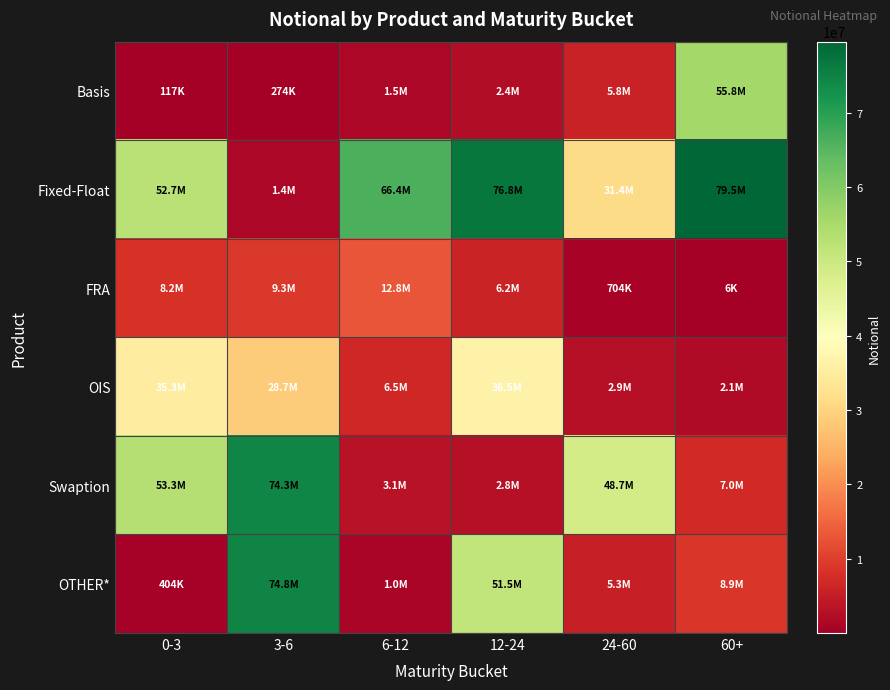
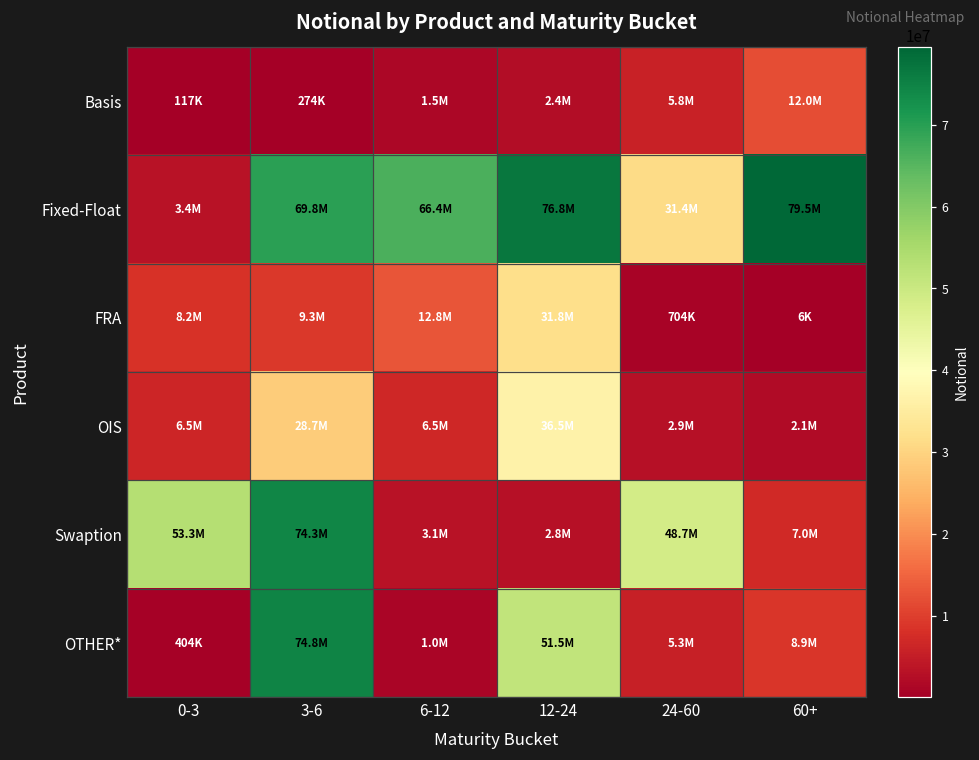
Basis, 60+: 55.8M -> 12.0M
Fixed-Float, 0-3: 52.7M -> 3.4M
Fixed-Float, 3-6: 1.4M -> 69.8M
FRA, 12-24: 6.2M -> 31.8M
OIS, 0-3: 35.3M -> 6.5M
